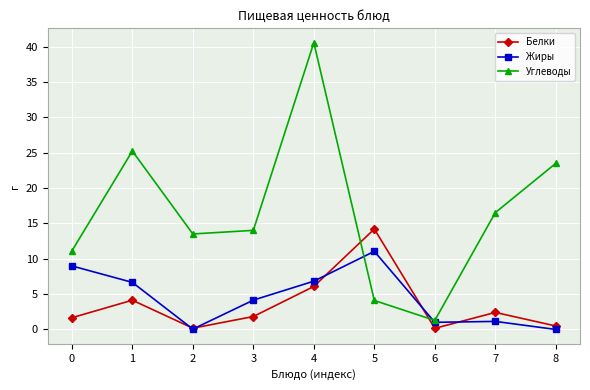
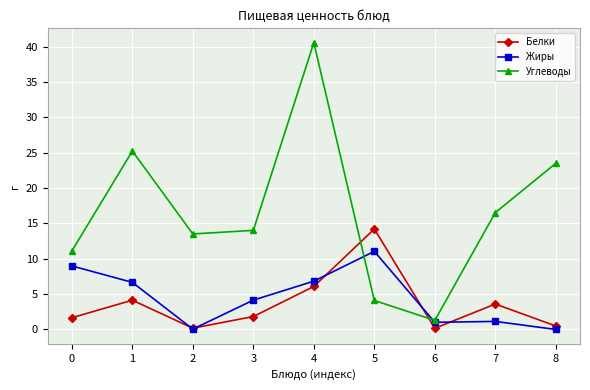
Белки, 7: 2 -> 4
